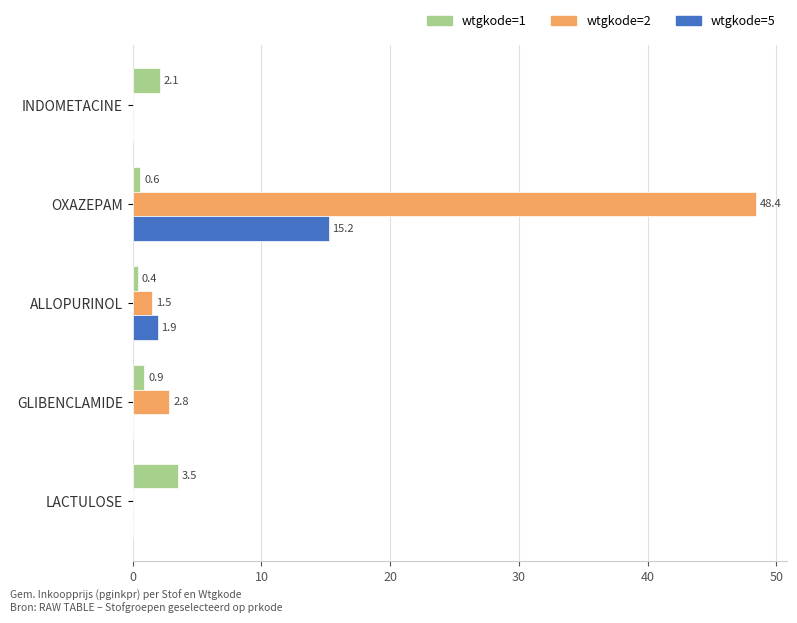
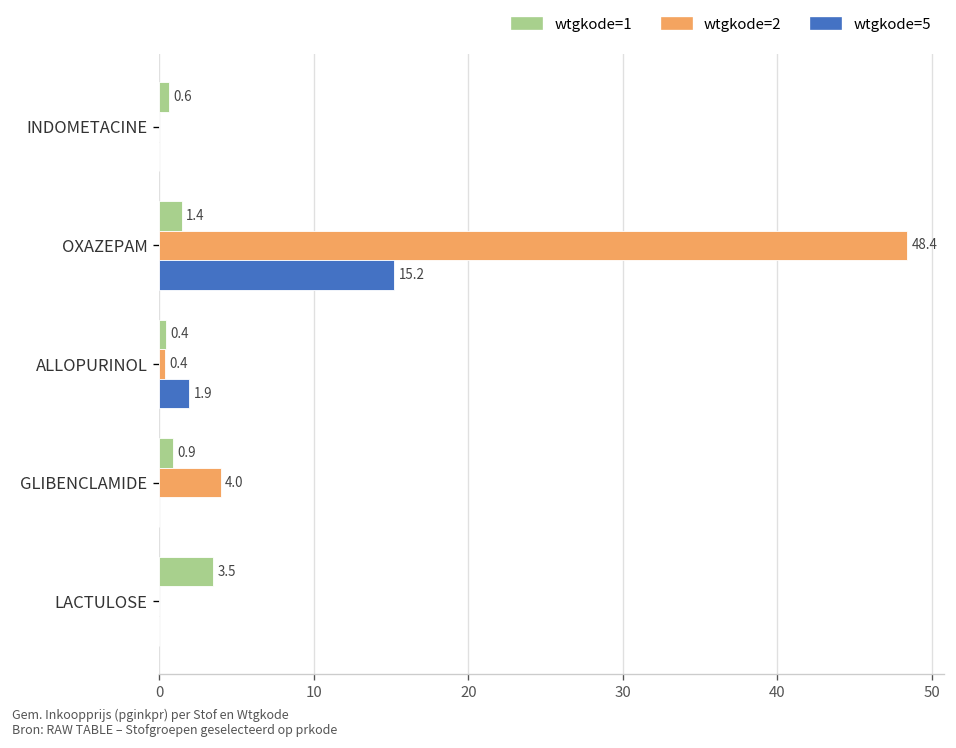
wtgkode=1, INDOMETACINE: 2.1 -> 0.6
wtgkode=1, OXAZEPAM: 0.6 -> 1.4
wtgkode=2, ALLOPURINOL: 1.5 -> 0.4
wtgkode=2, GLIBENCLAMIDE: 2.8 -> 4.0
